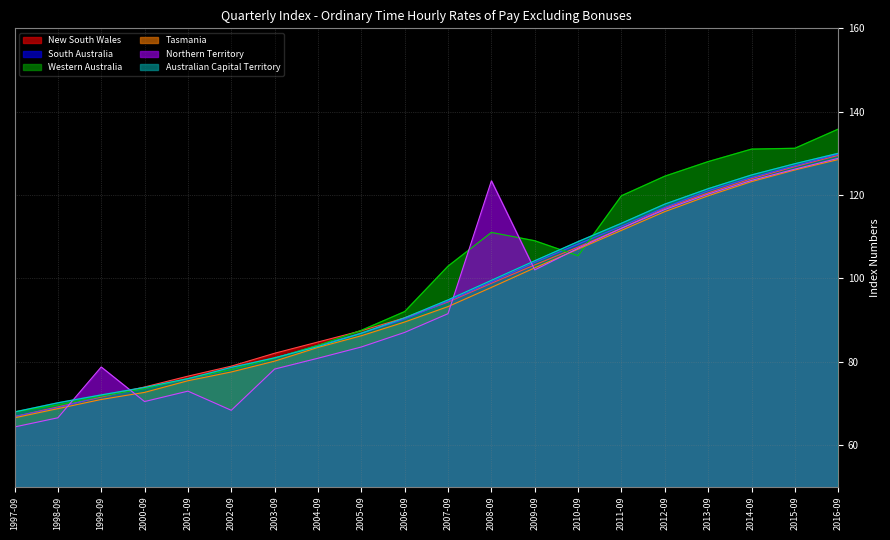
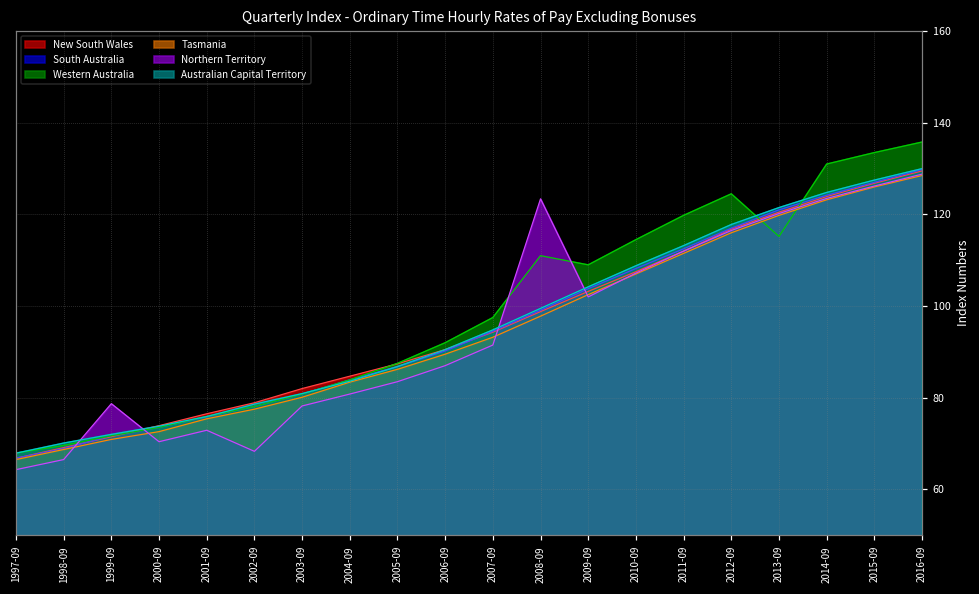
Western Australia, 2007-09: 103 -> 98
Western Australia, 2010-09: 105 -> 115
Western Australia, 2013-09: 128 -> 115
Western Australia, 2015-09: 131 -> 134
